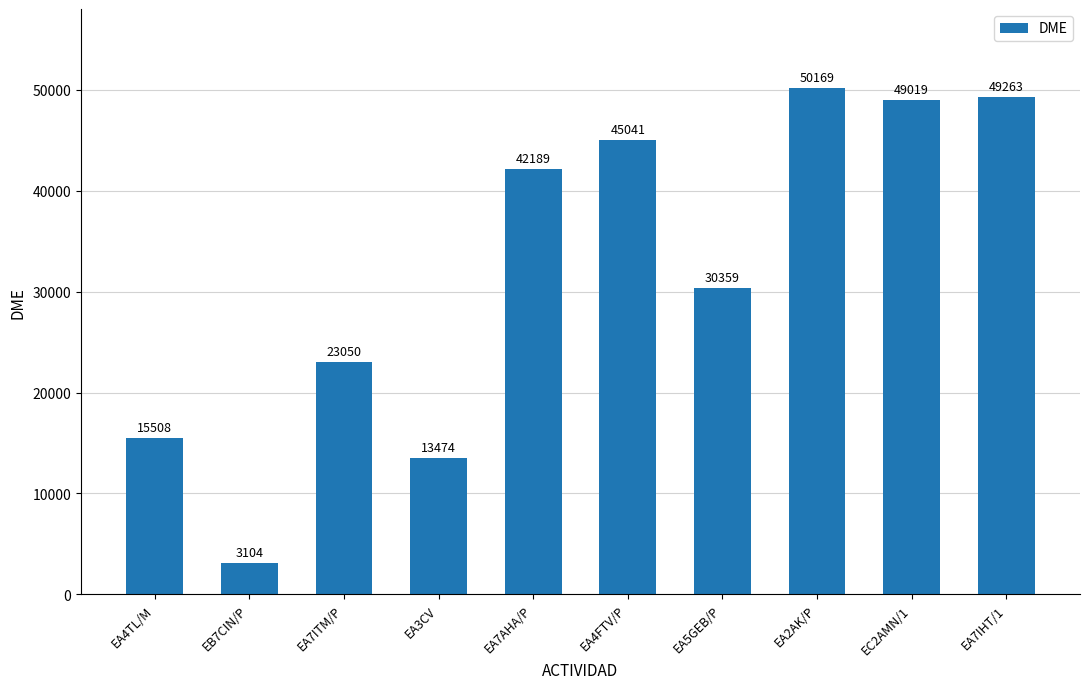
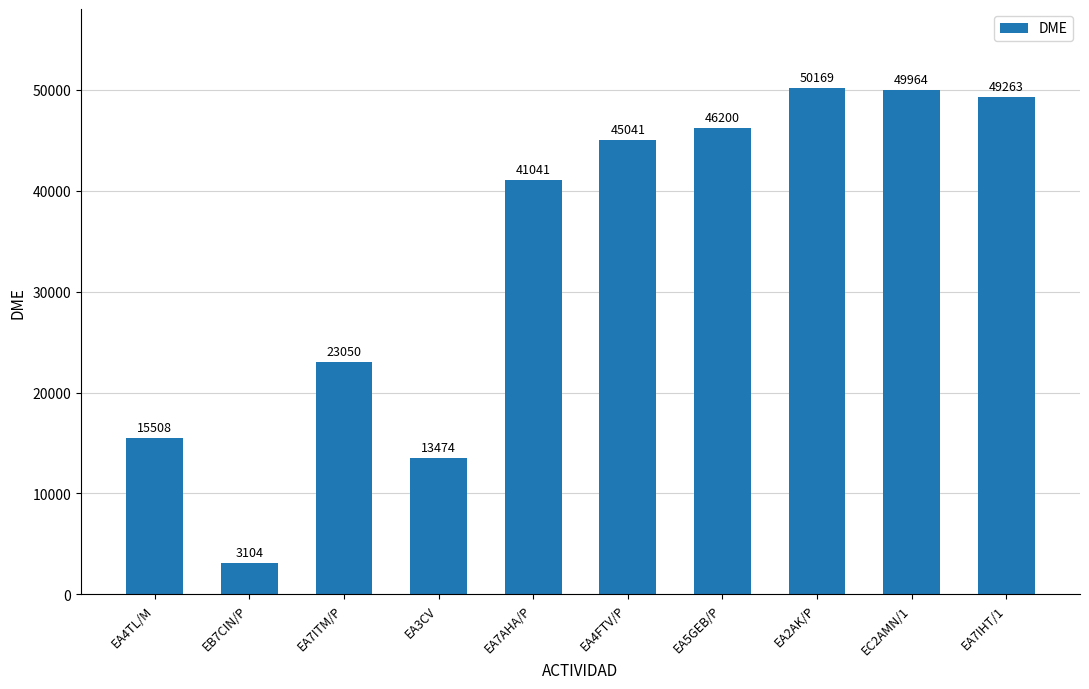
EA7AHA/P: 42189 -> 41041
EA5GEB/P: 30359 -> 46200
EC2AMN/1: 49019 -> 49964
